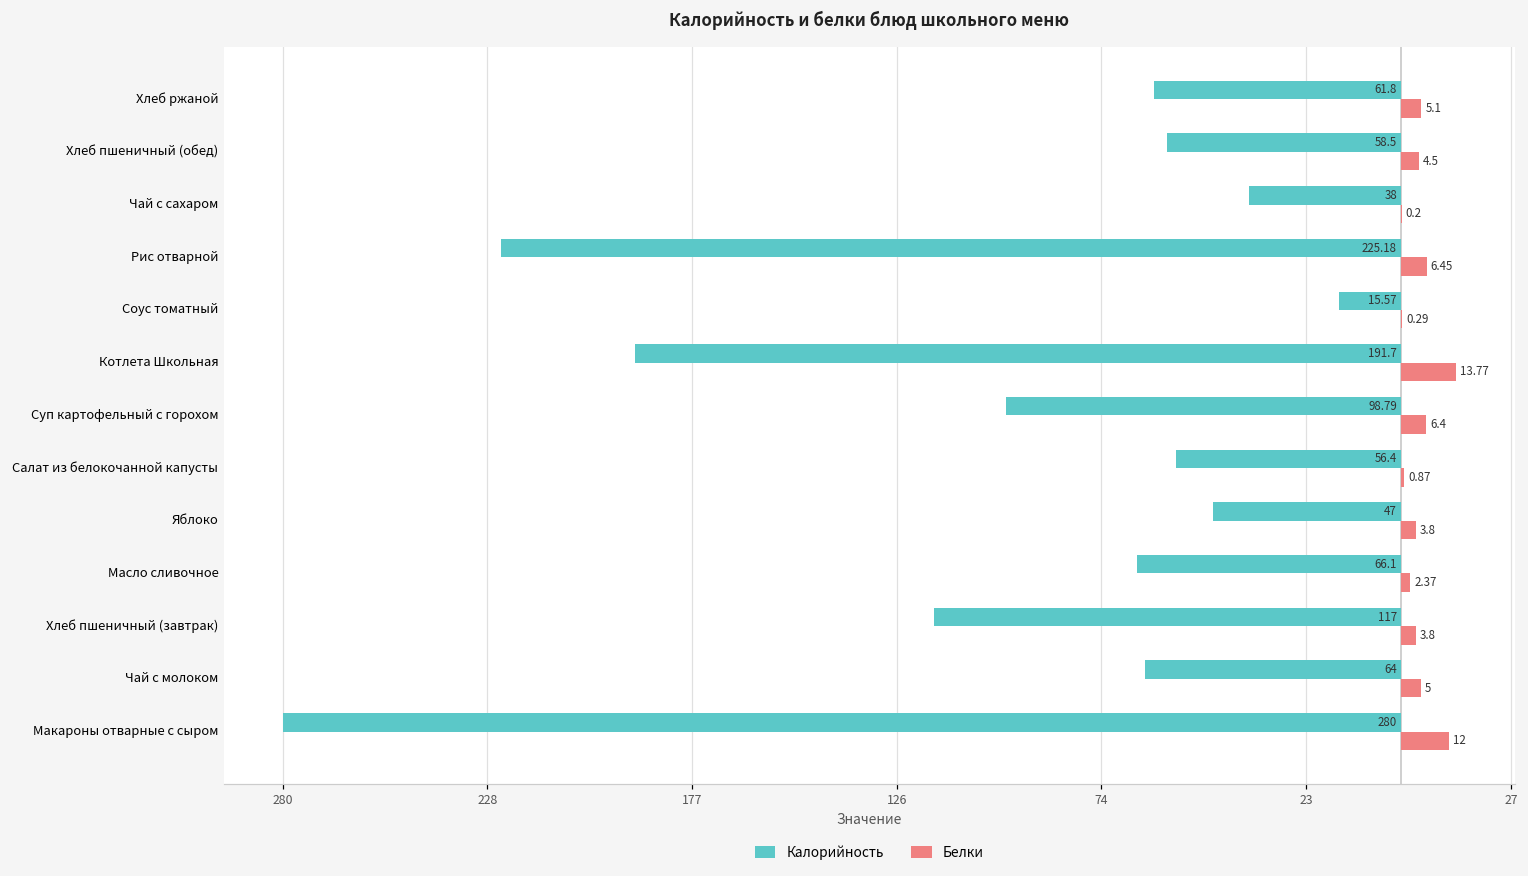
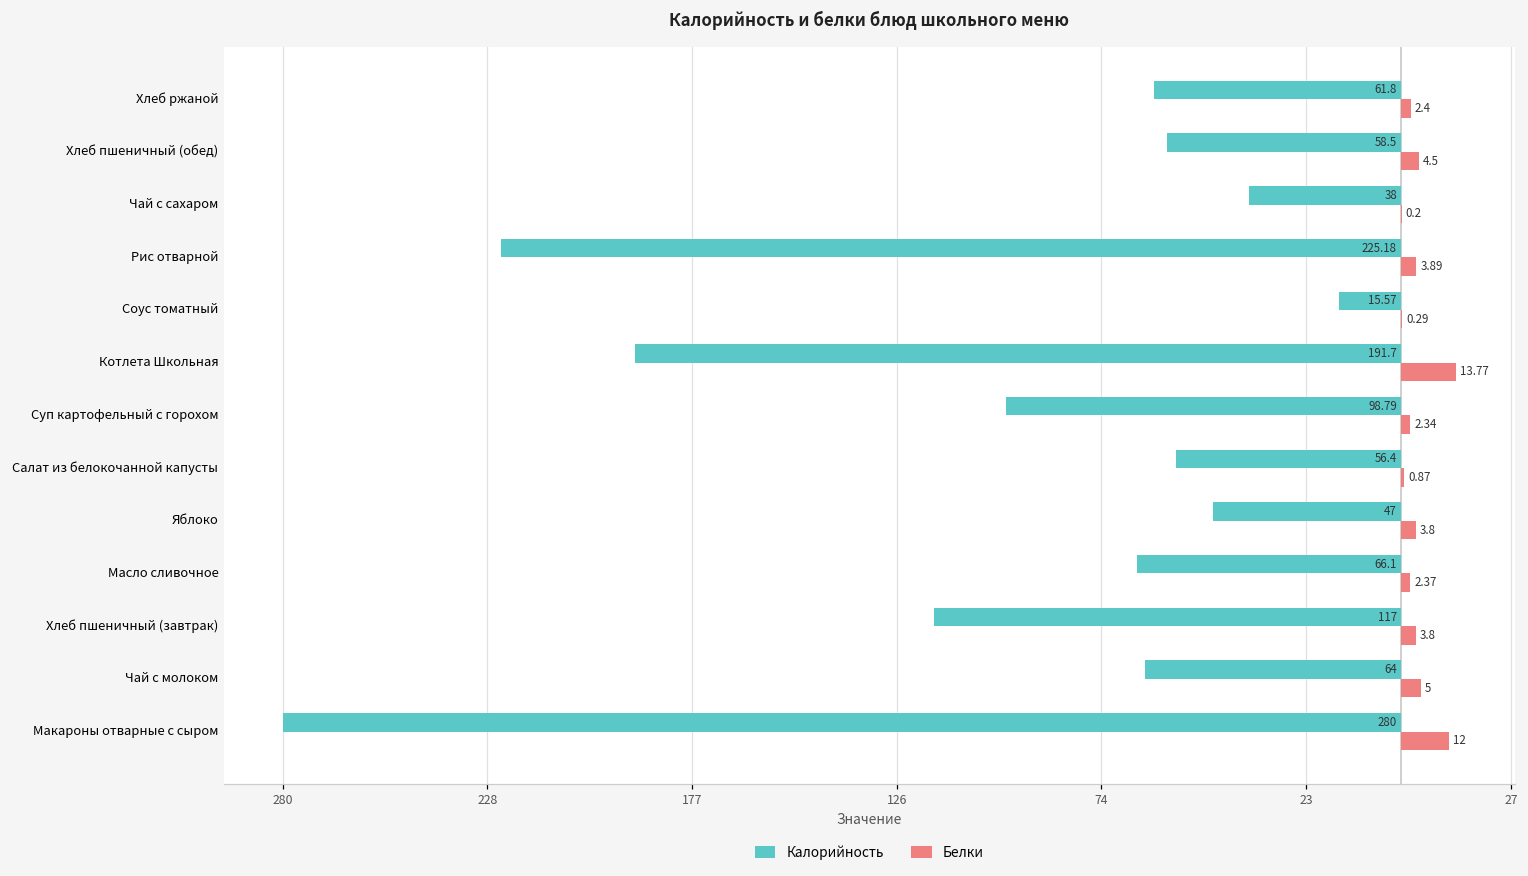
Белки, Хлеб ржаной: 5.1 -> 2.4
Белки, Рис отварной: 6.45 -> 3.89
Белки, Суп картофельный с горохом: 6.4 -> 2.34
